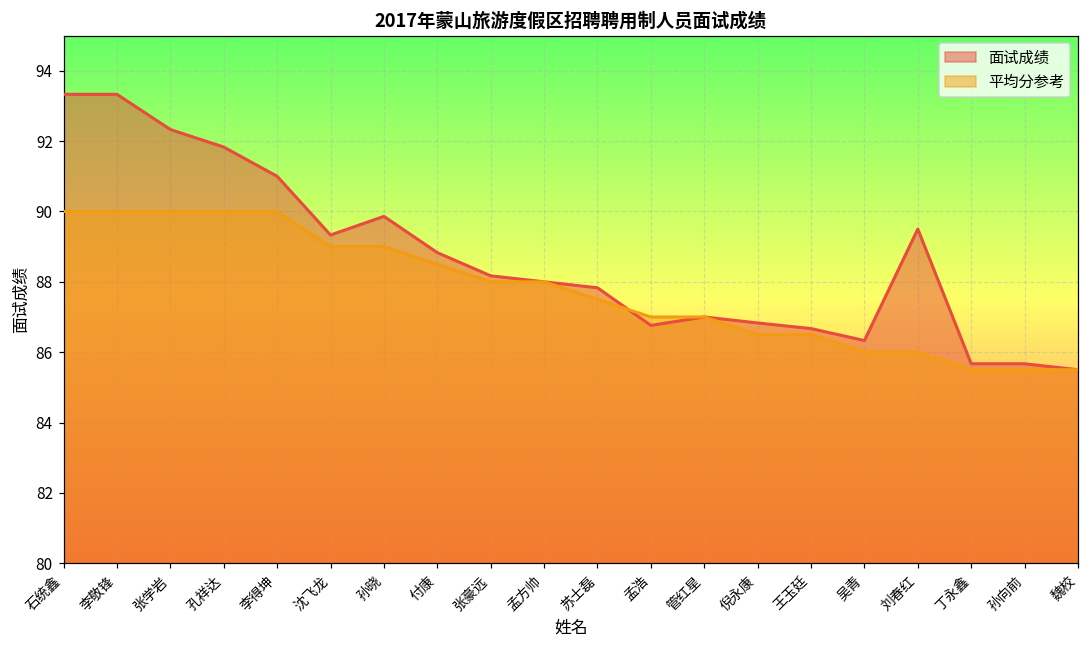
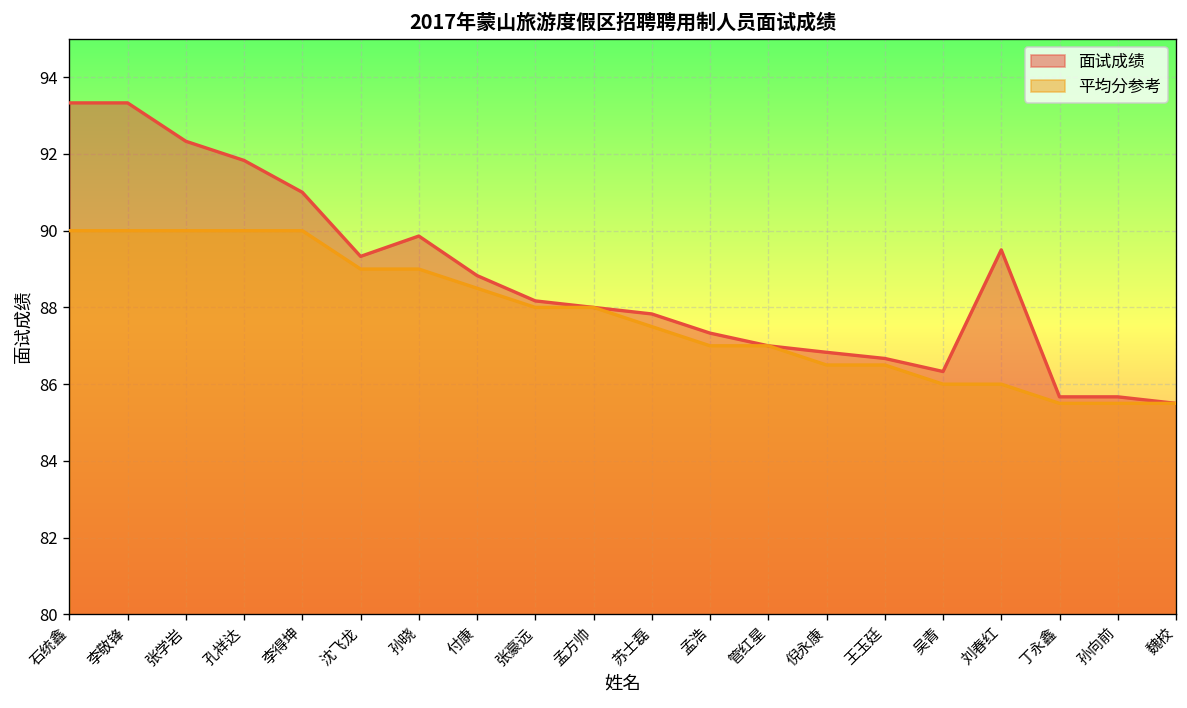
面试成绩, 孟浩: 86.8 -> 87.3
